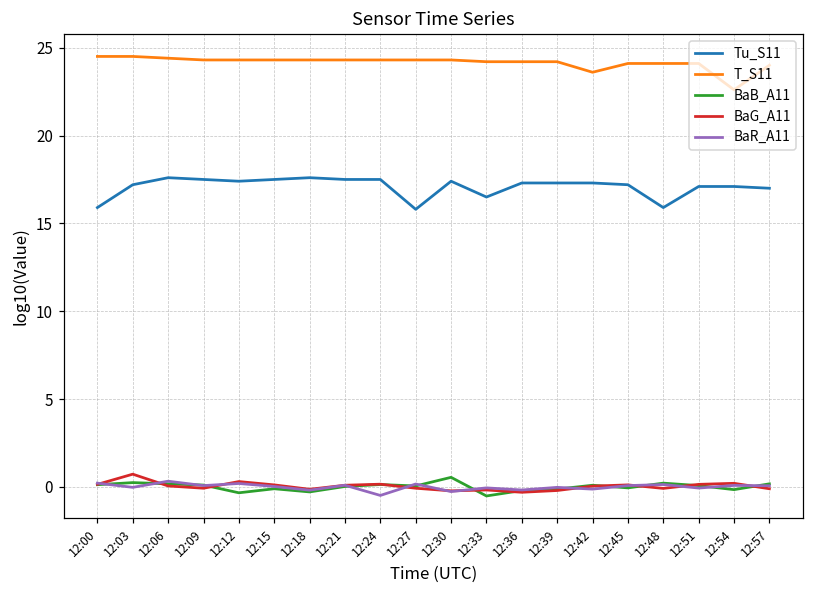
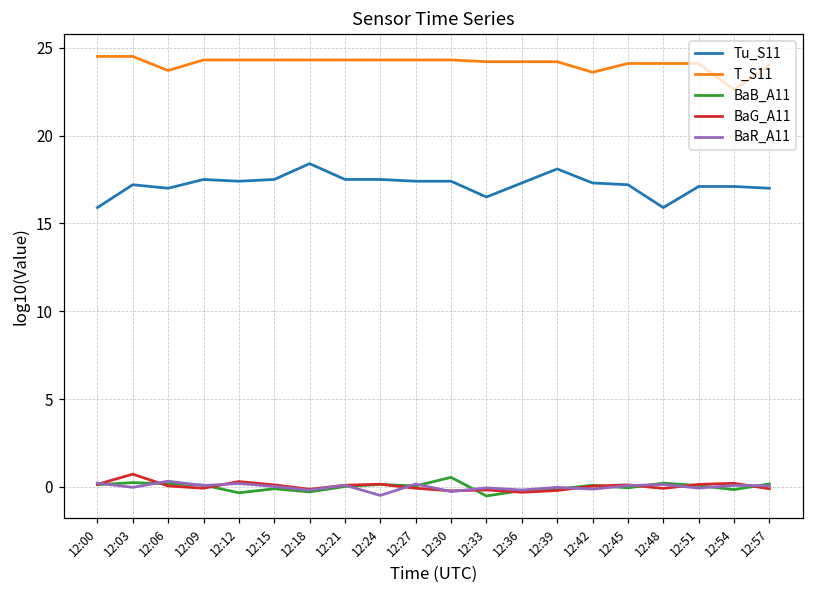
Tu_S11, 12:06: 17.6 -> 17.0
T_S11, 12:06: 24.4 -> 23.7
Tu_S11, 12:18: 17.6 -> 18.4
Tu_S11, 12:27: 15.8 -> 17.4
Tu_S11, 12:39: 17.3 -> 18.1
